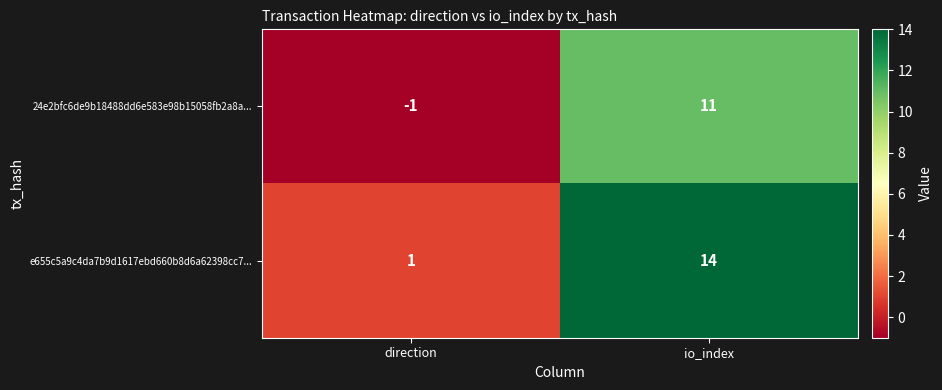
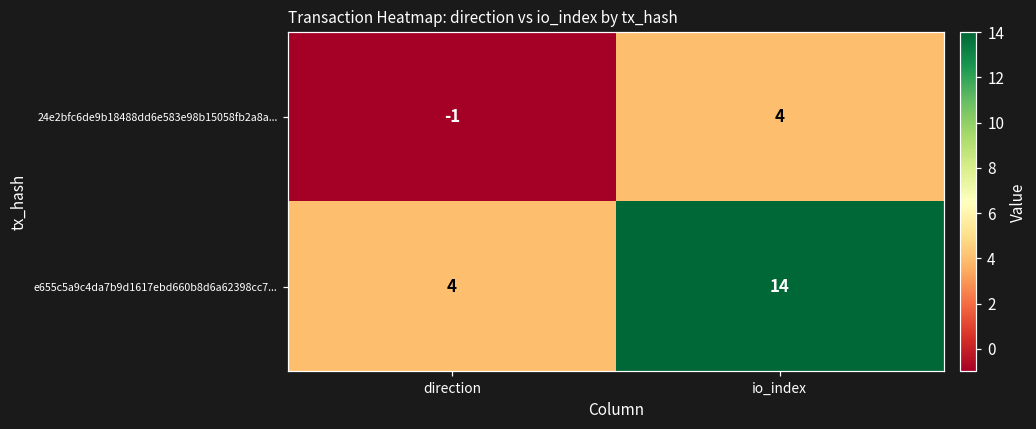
24e2bfc6de9b18488dd6e583e98b15058fb2a8a..., io_index: 11 -> 4
e655c5a9c4da7b9d1617ebd660b8d6a62398cc7..., direction: 1 -> 4
